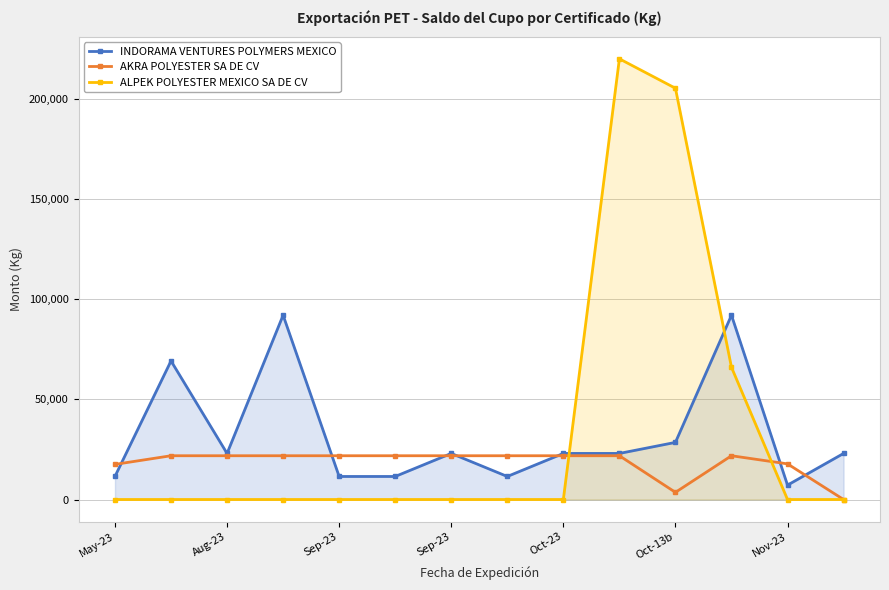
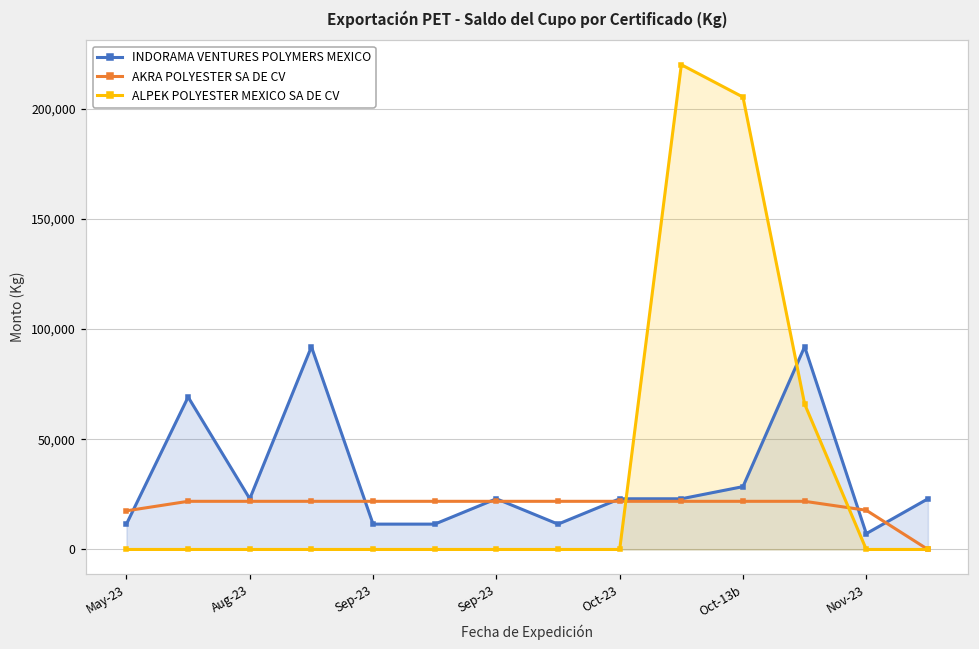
AKRA POLYESTER SA DE CV, Oct-13b: 4,000 -> 22,000
